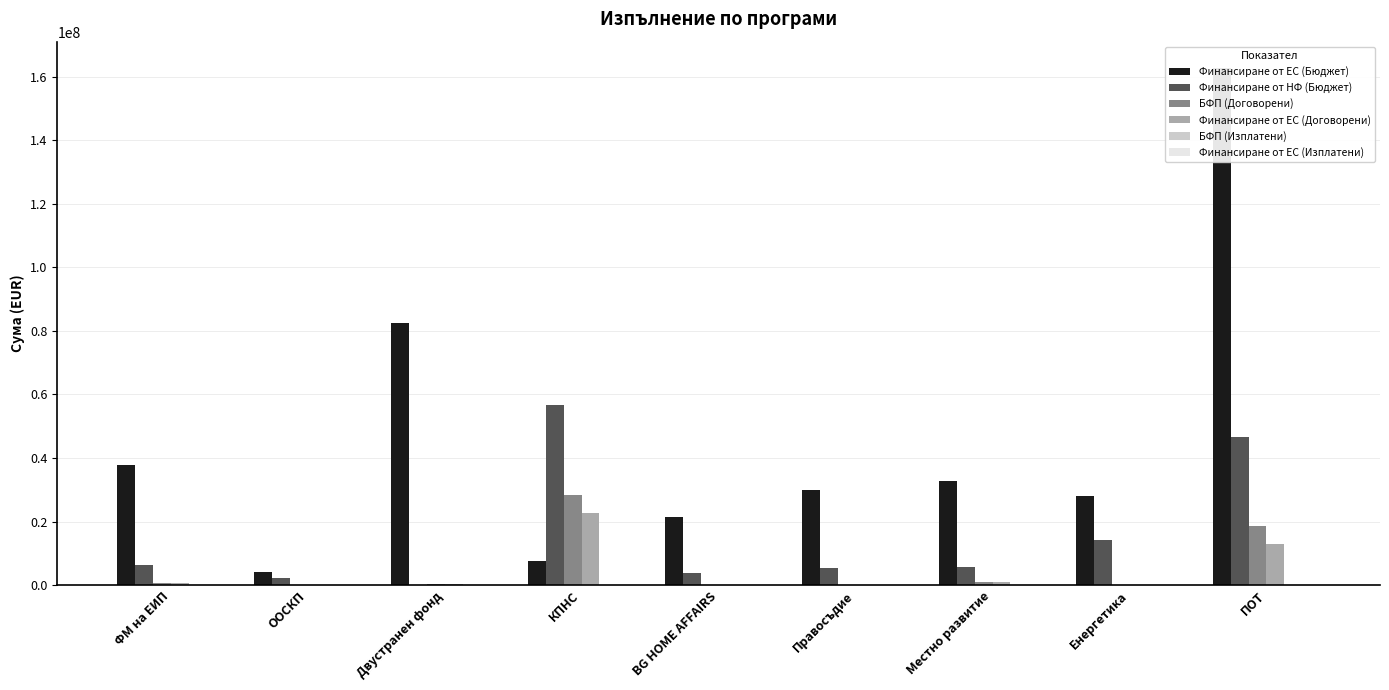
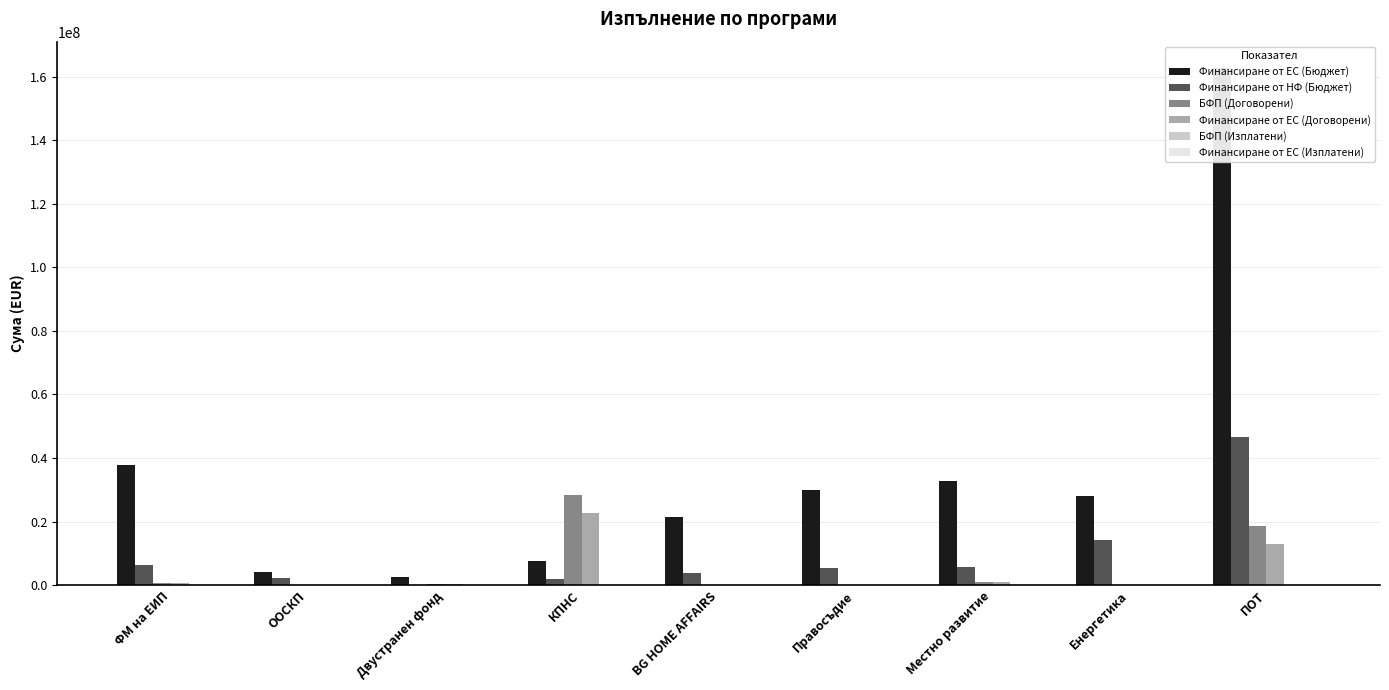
Финансиране от ЕС (Бюджет), Двустранен фонд: 82000000 -> 3000000
Финансиране от НФ (Бюджет), КПНС: 57000000 -> 2000000
